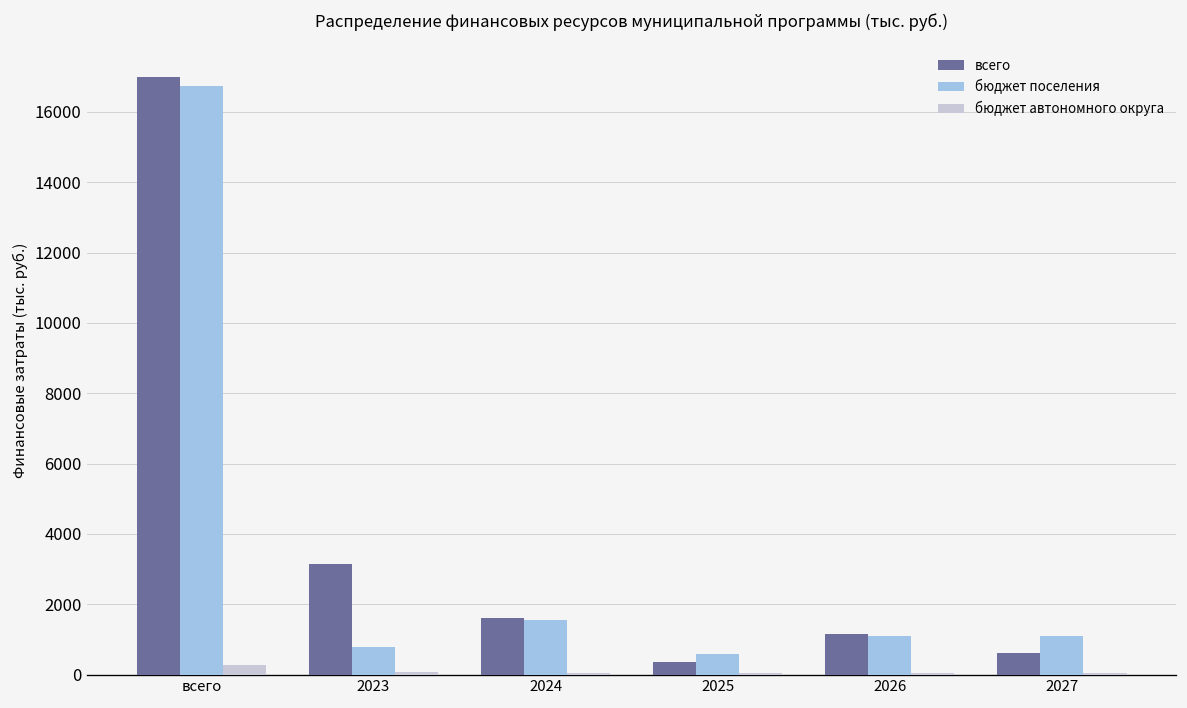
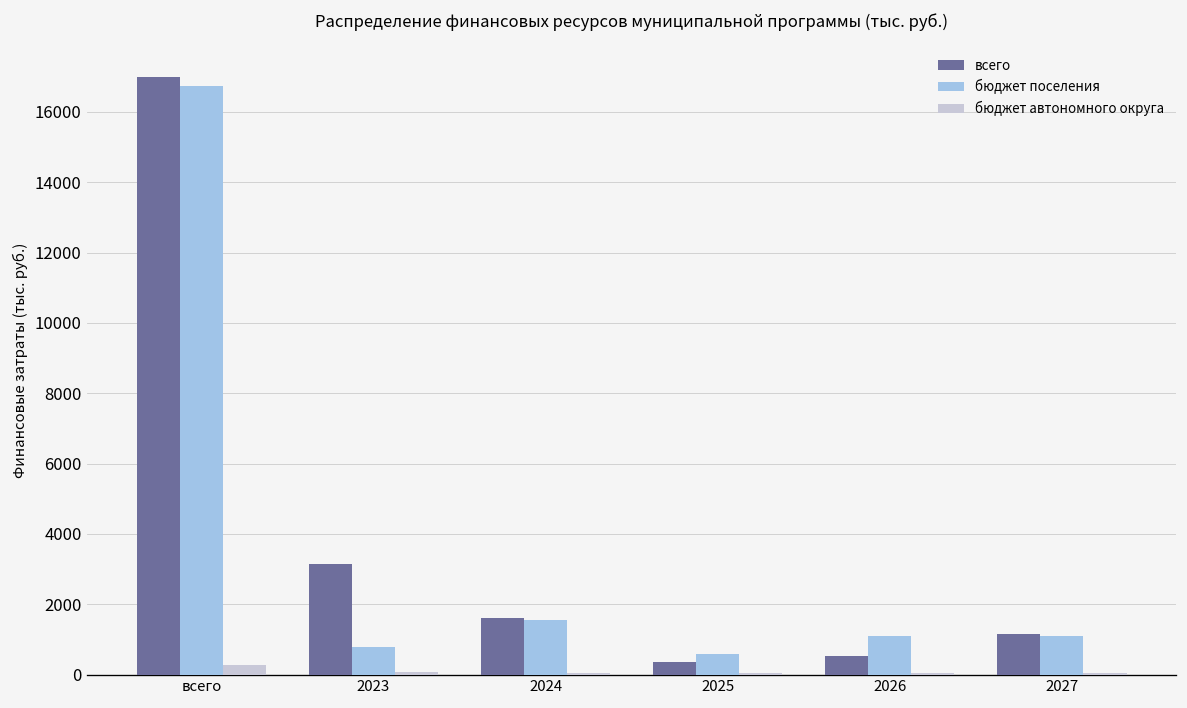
всего, 2026: 1100 -> 500
всего, 2027: 600 -> 1100
